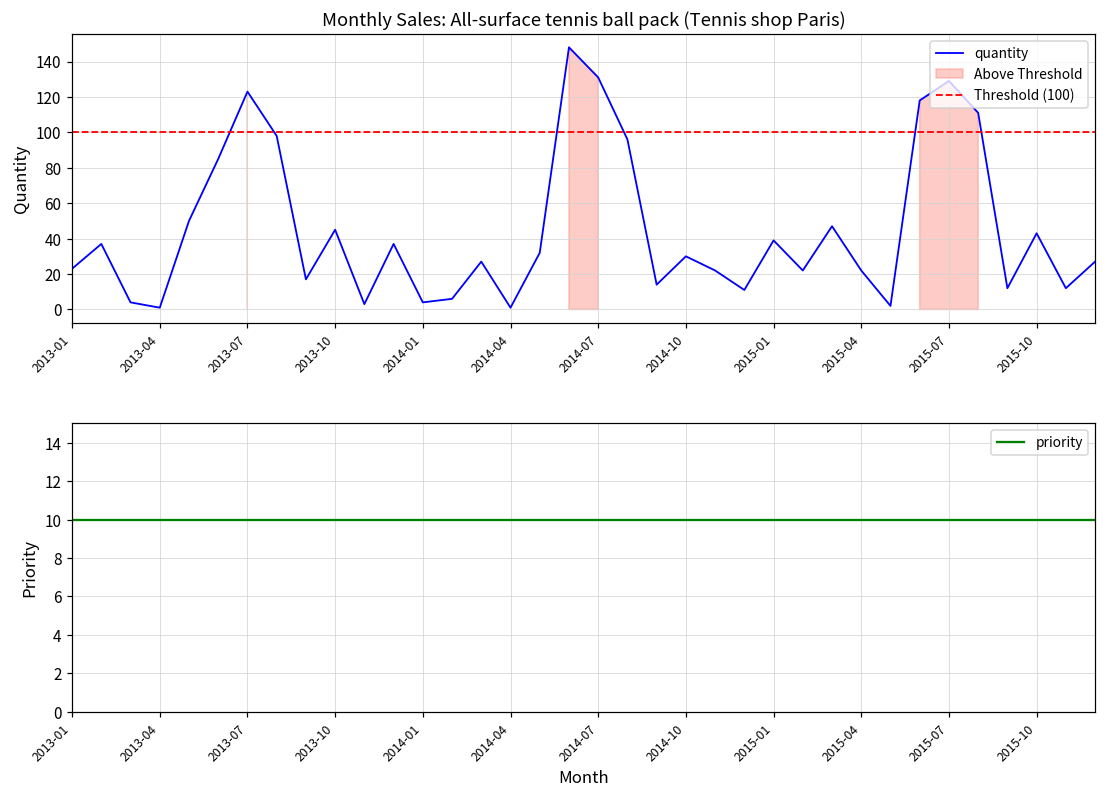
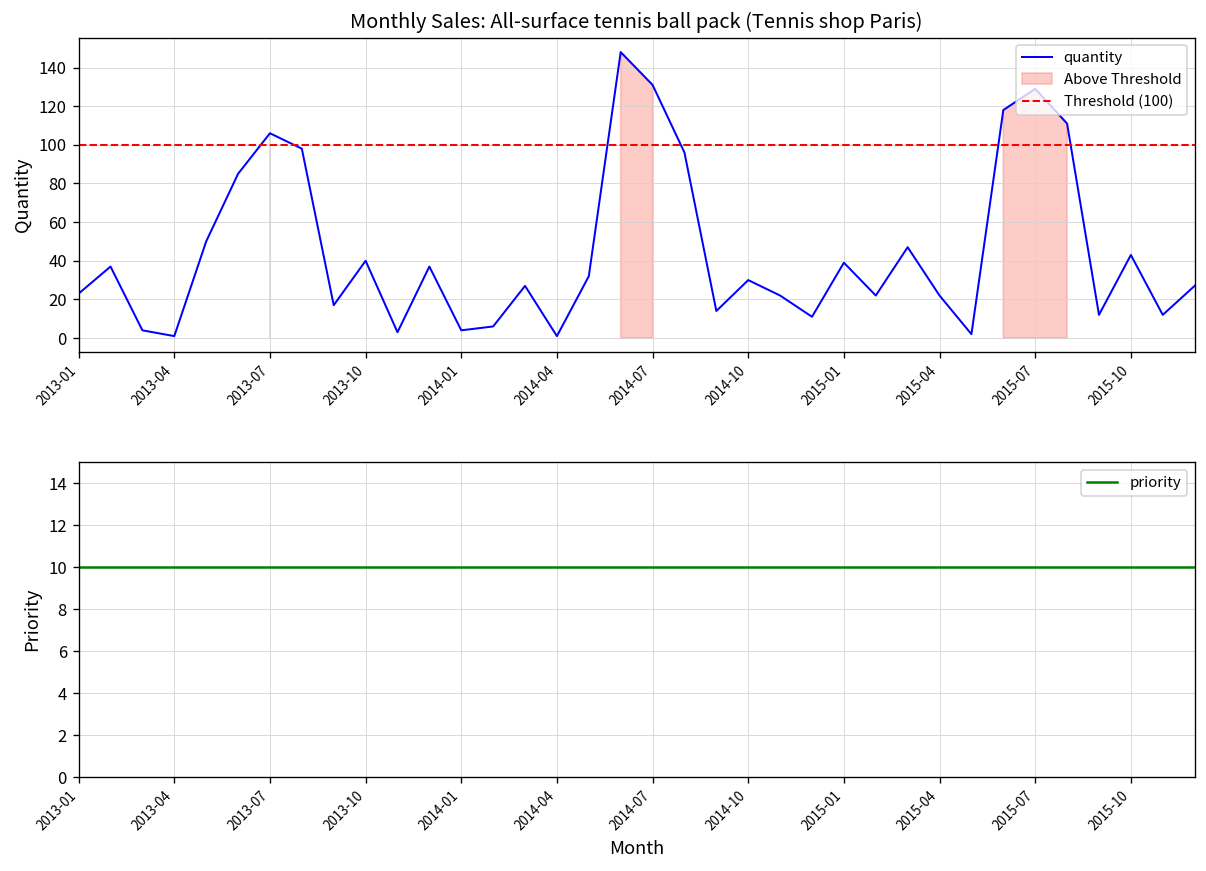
Monthly Sales: All-surface tennis ball pack (Tennis shop Paris), 2013-07: 123 -> 106
Monthly Sales: All-surface tennis ball pack (Tennis shop Paris), 2013-10: 45 -> 40
